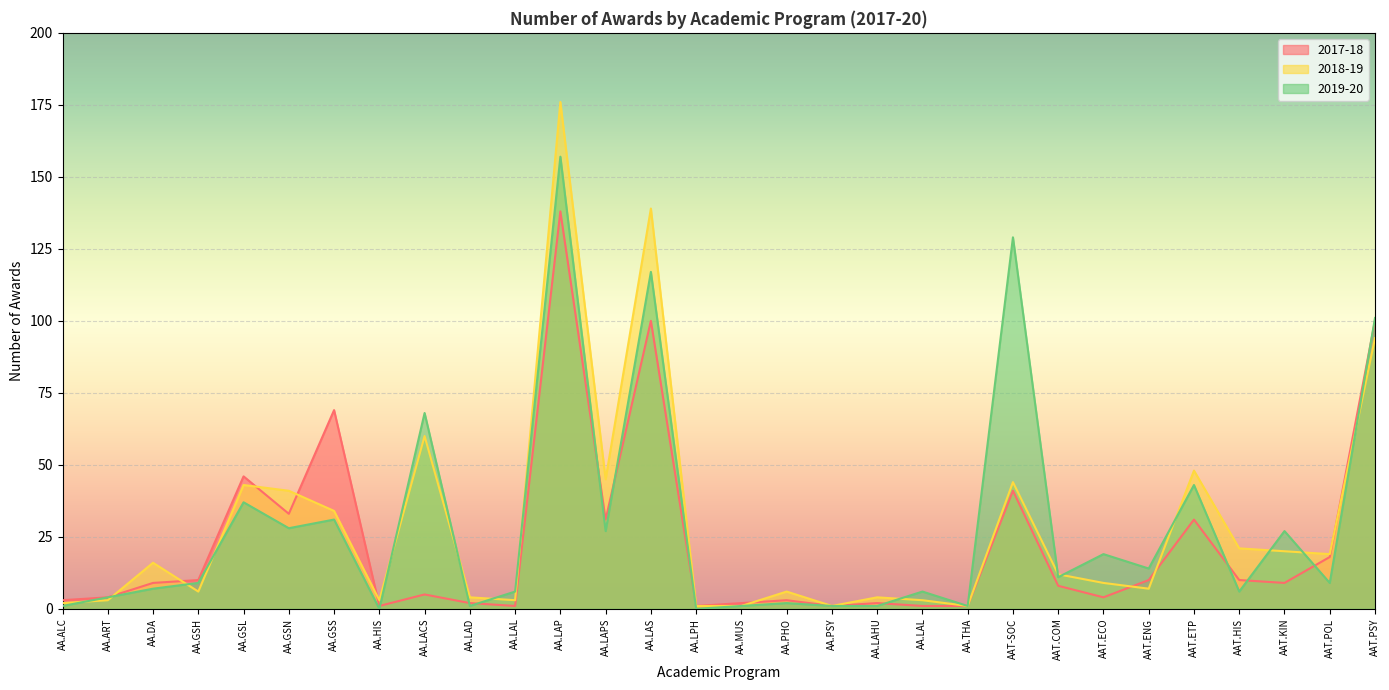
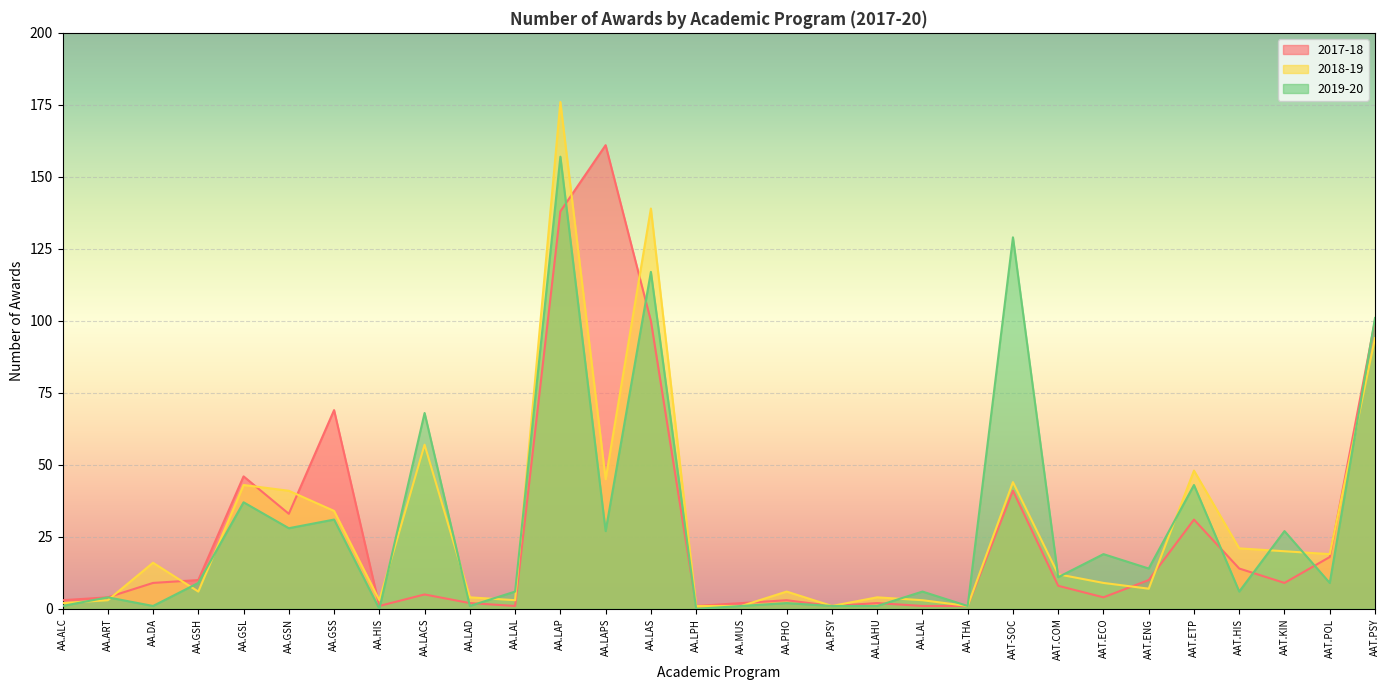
2019-20, AA.DA: 7 -> 1
2018-19, AA.LACS: 60 -> 57
2017-18, AA.LAPS: 31 -> 161
2017-18, AAT.HIS: 10 -> 14
